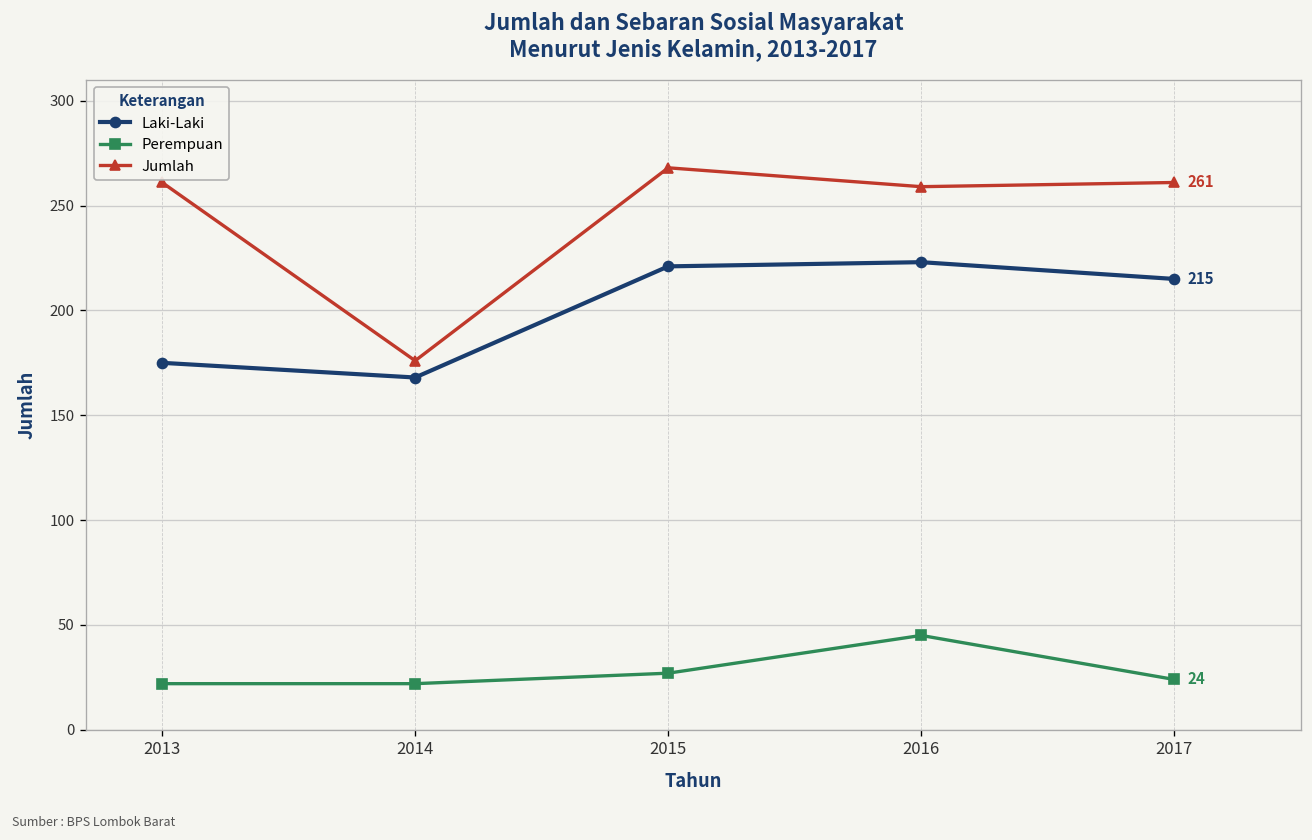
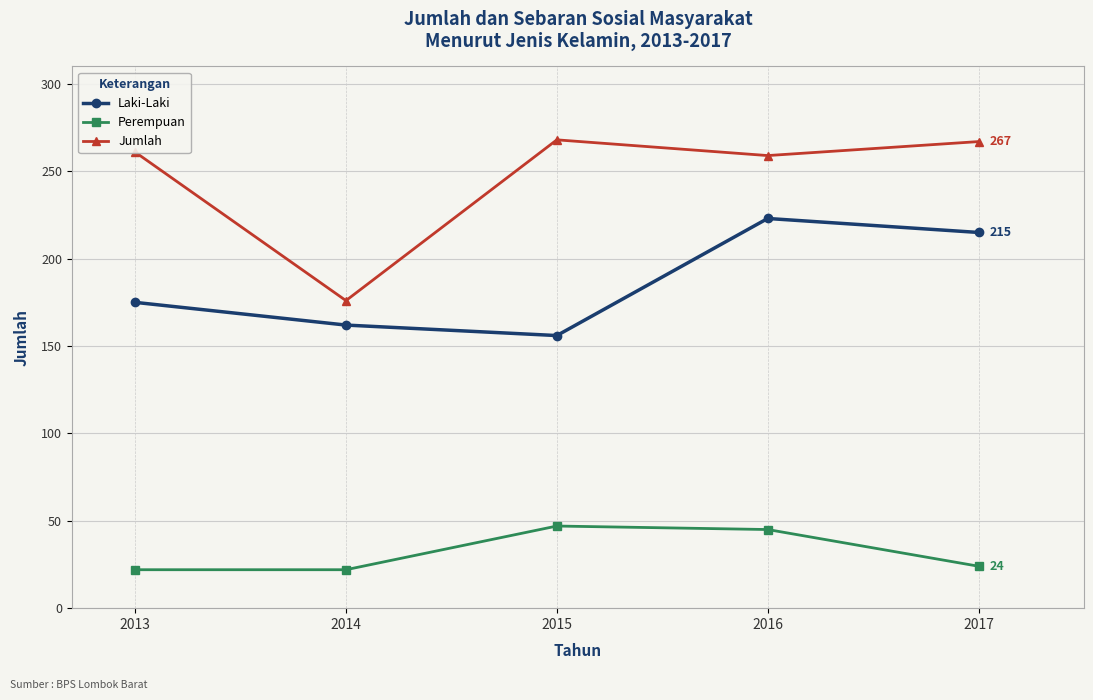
Laki-Laki, 2014: 168 -> 162
Laki-Laki, 2015: 221 -> 156
Perempuan, 2015: 27 -> 47
Jumlah, 2017: 261 -> 267
